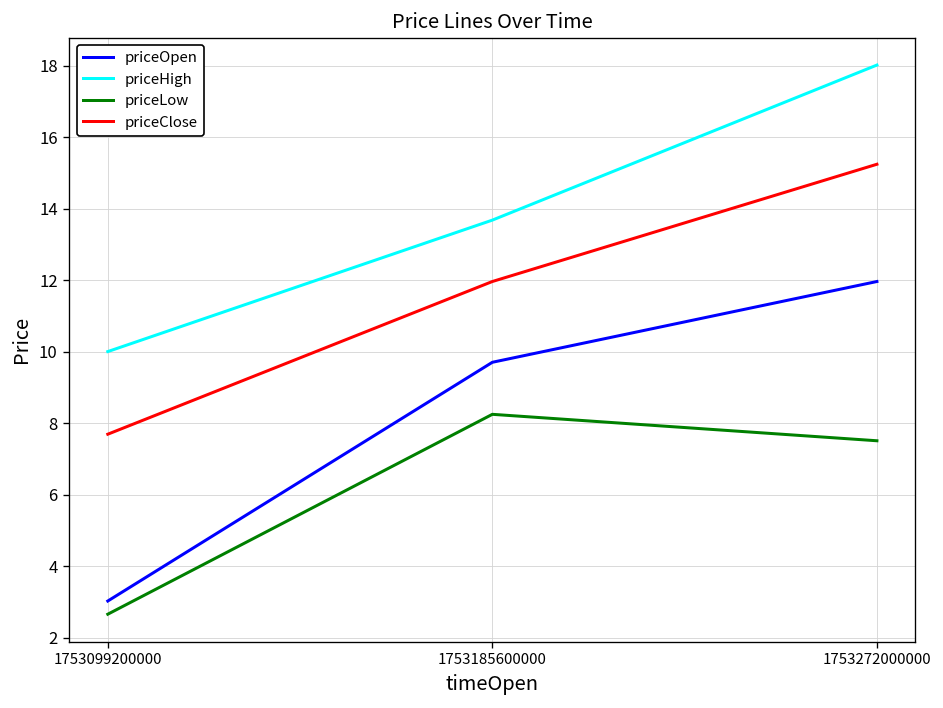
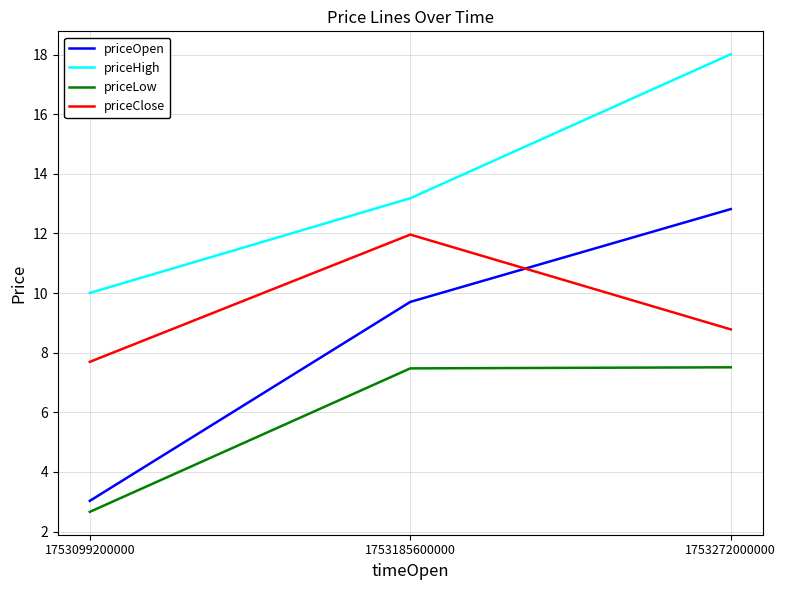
priceHigh, 1753185600000: 13.7 -> 13.2
priceLow, 1753185600000: 8.2 -> 7.5
priceOpen, 1753272000000: 12.0 -> 12.8
priceClose, 1753272000000: 15.2 -> 8.8
